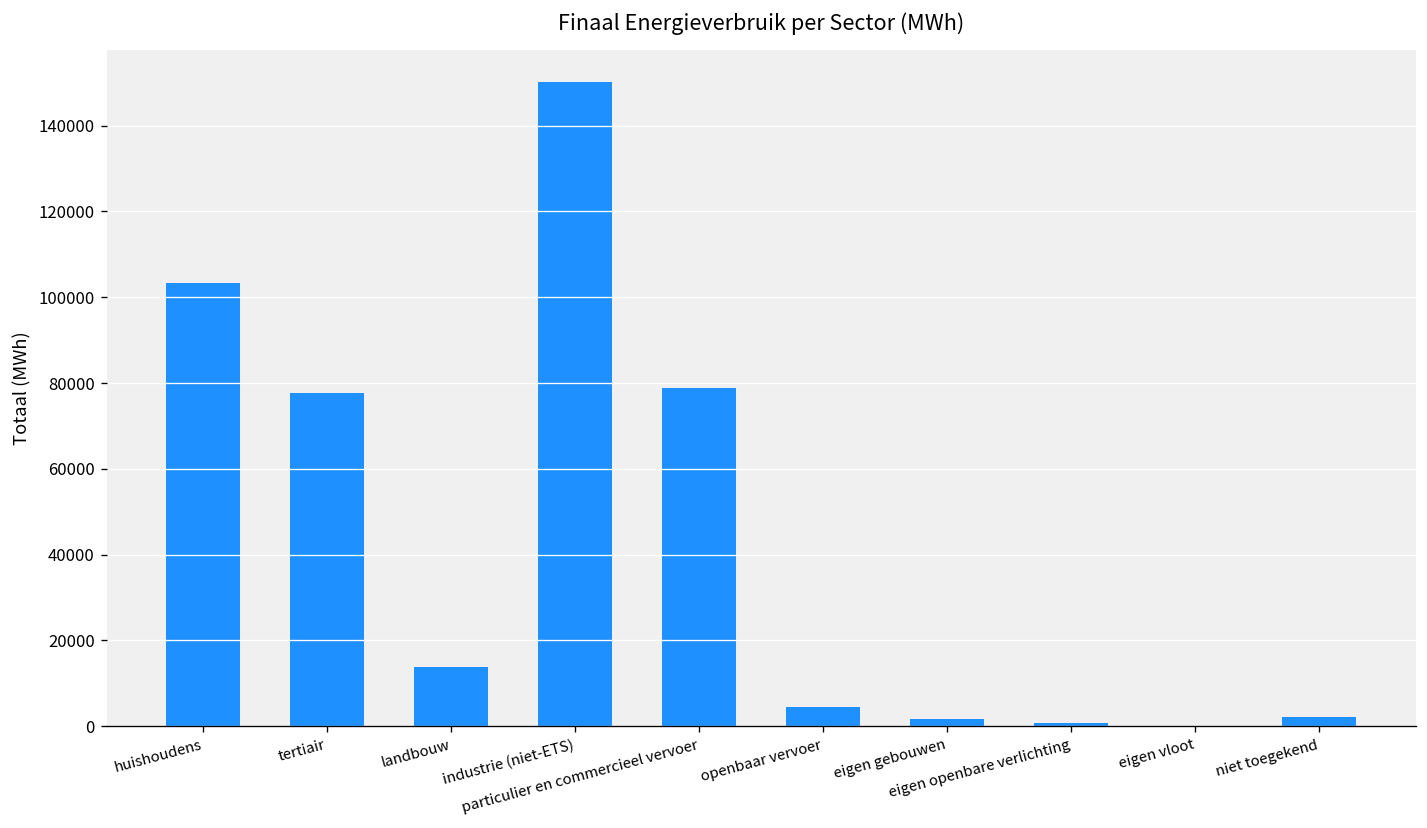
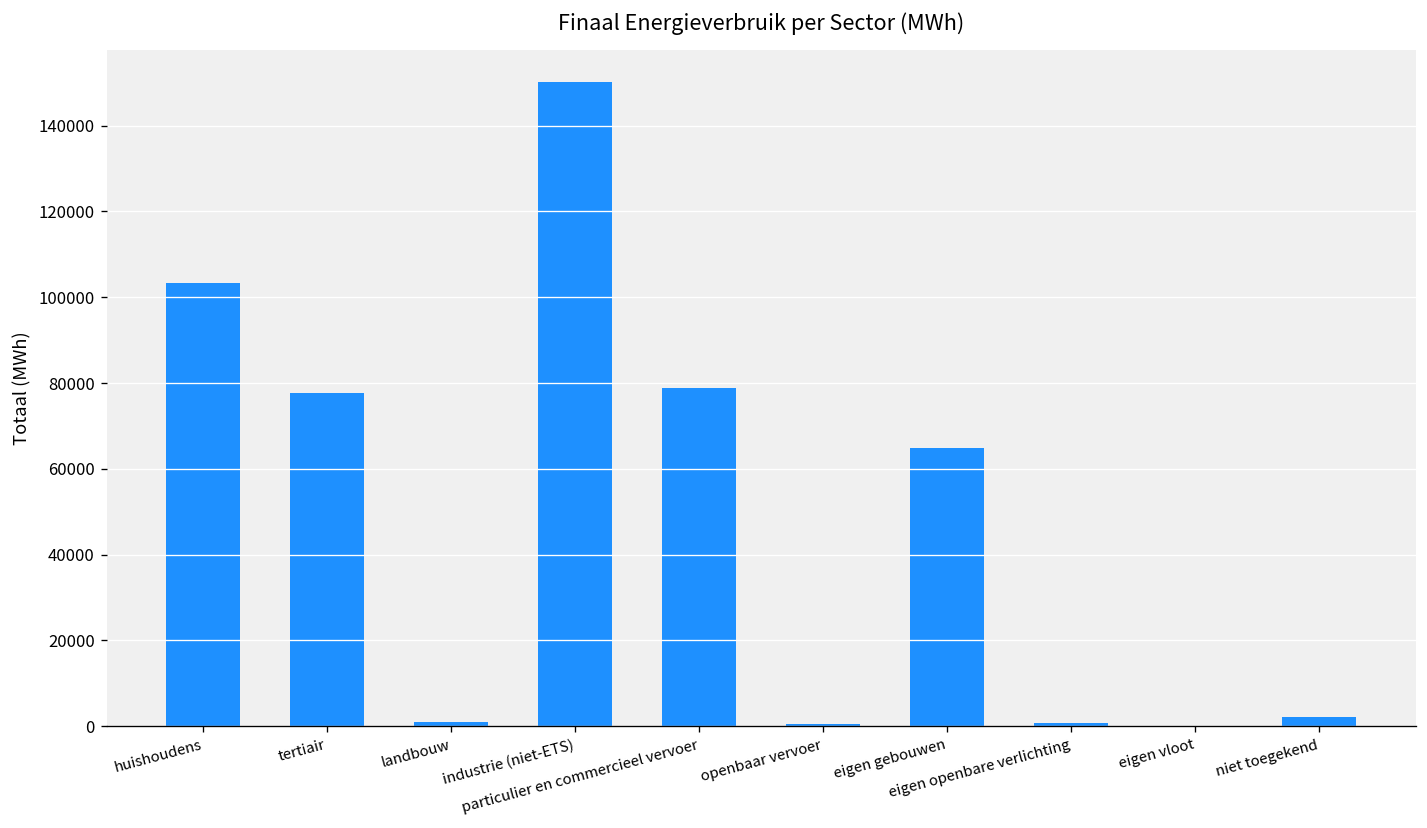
landbouw: 14000 -> 1000
openbaar vervoer: 4000 -> 1000
eigen gebouwen: 2000 -> 65000
